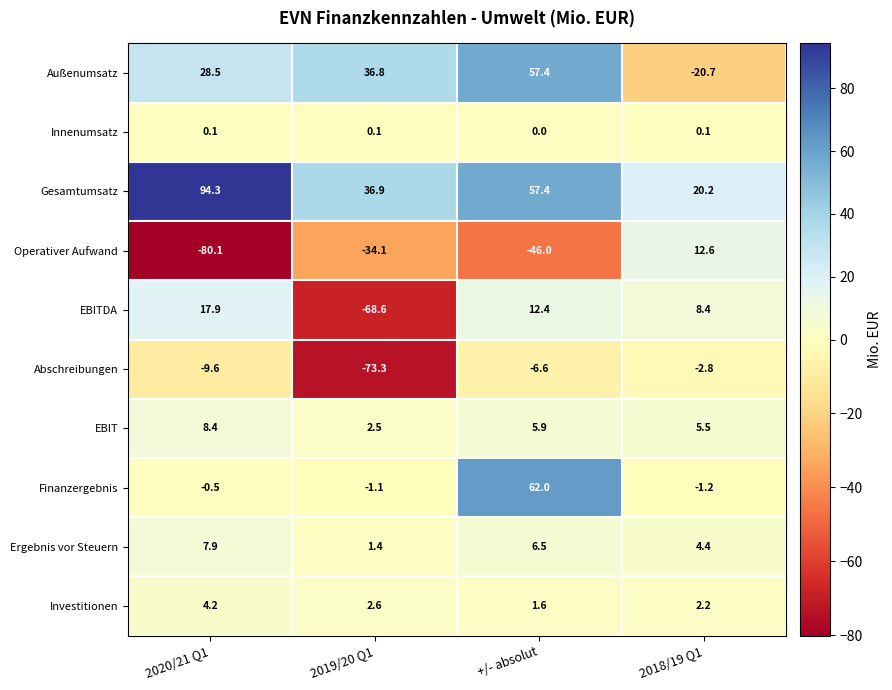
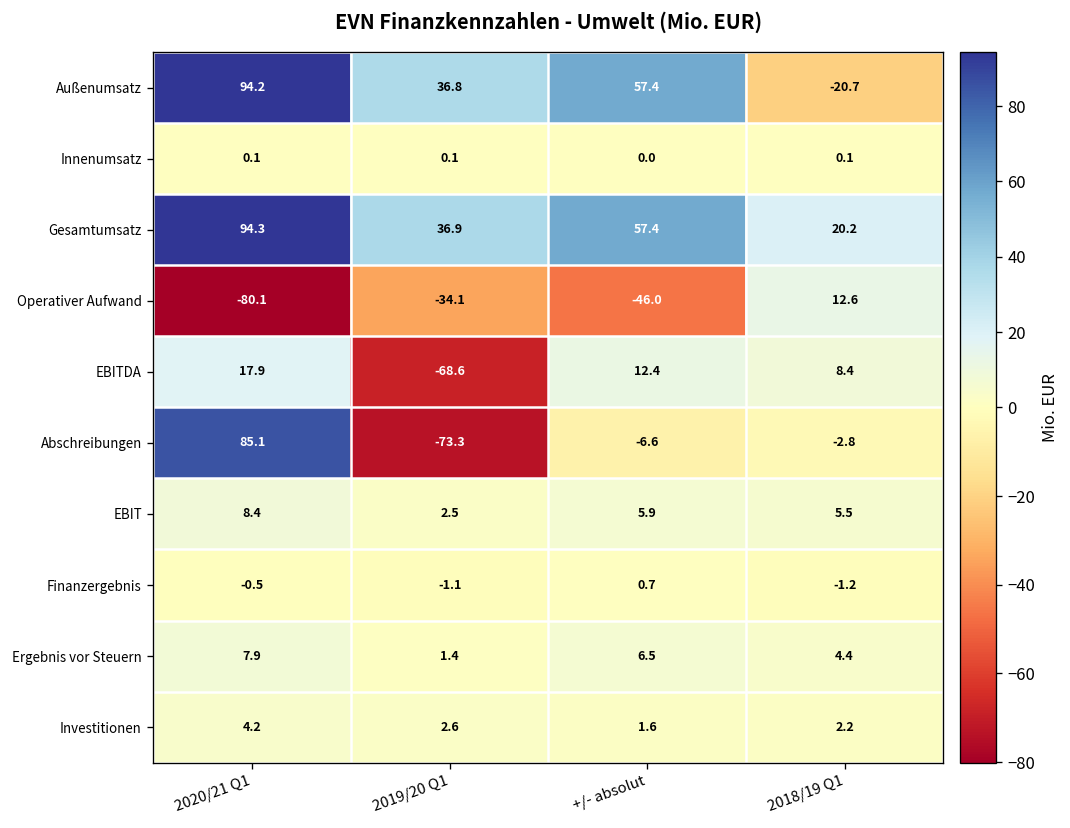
Außenumsatz, 2020/21 Q1: 28.5 -> 94.2
Abschreibungen, 2020/21 Q1: -9.6 -> 85.1
Finanzergebnis, +/- absolut: 62.0 -> 0.7
